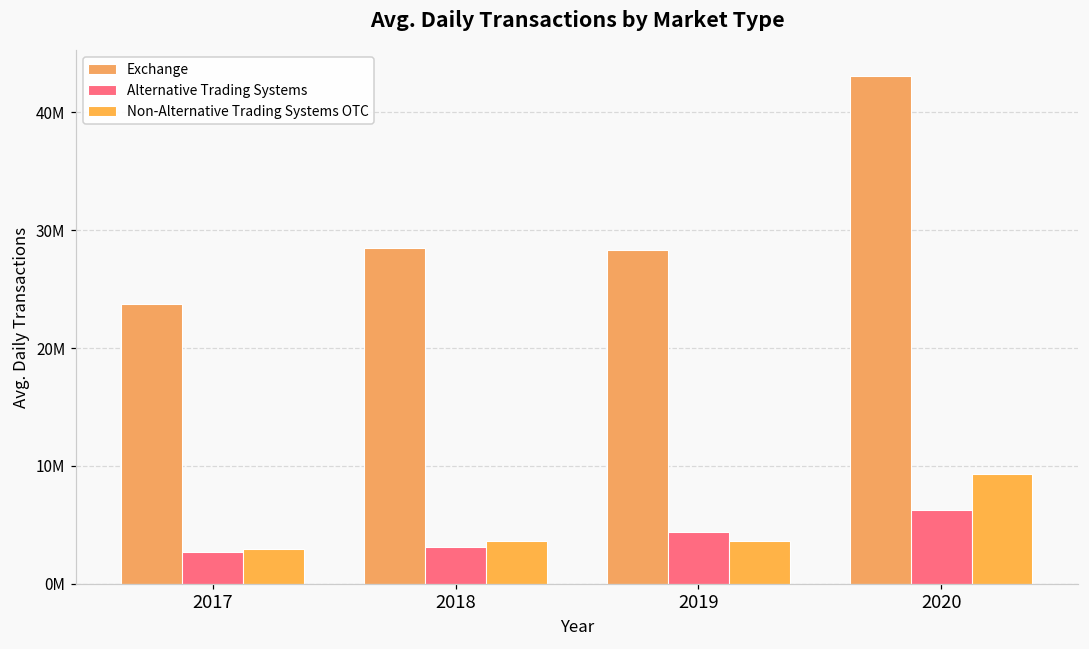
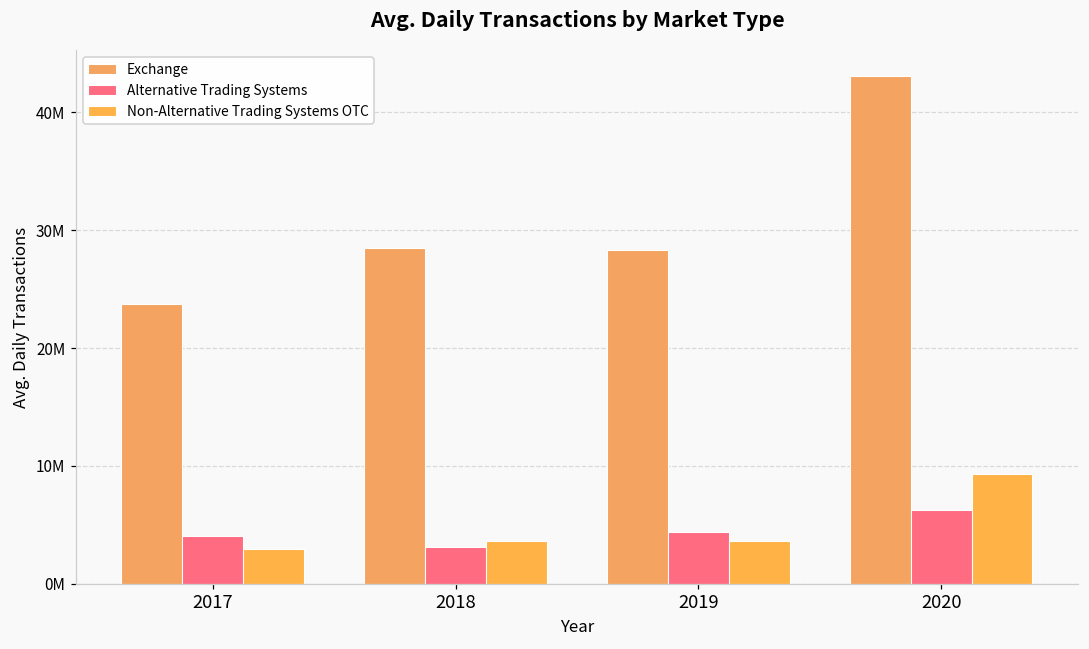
Alternative Trading Systems, 2017: 2700000 -> 4100000
